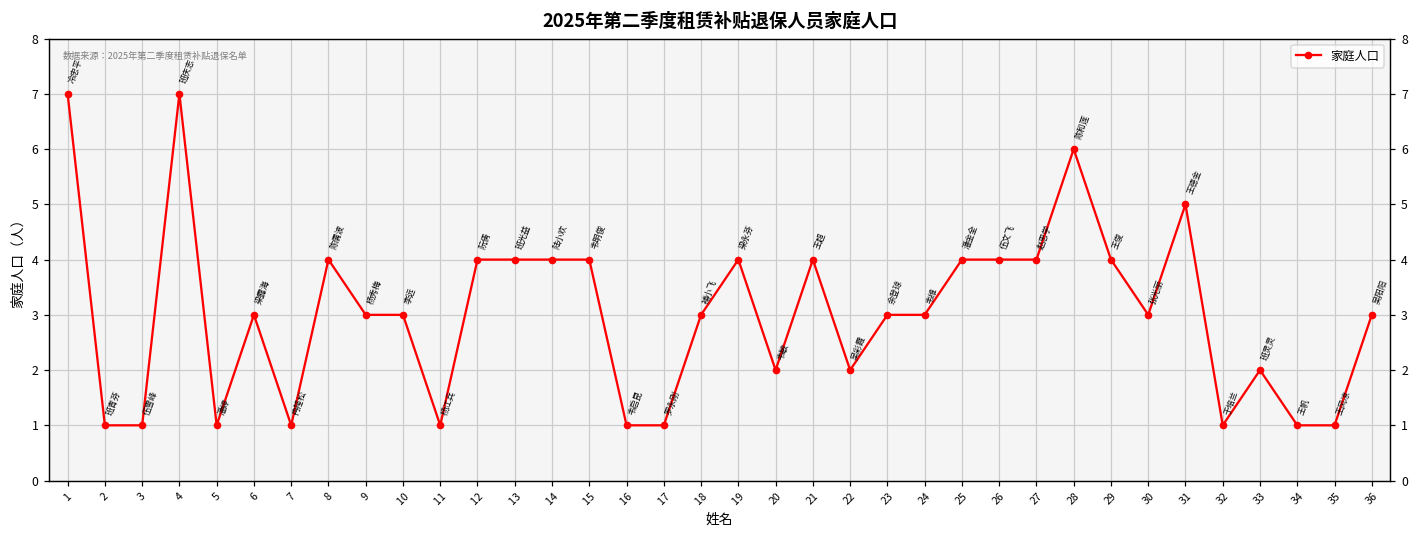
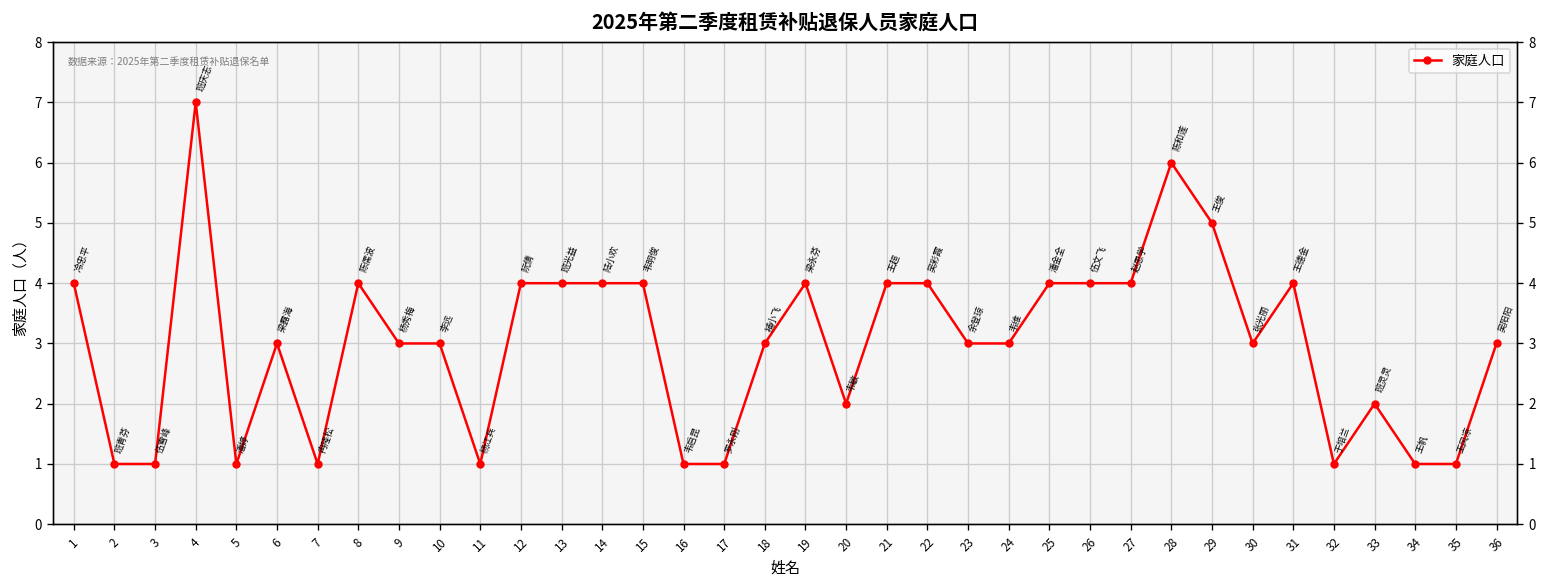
1: 7 -> 4
22: 2 -> 4
29: 4 -> 5
31: 5 -> 4
